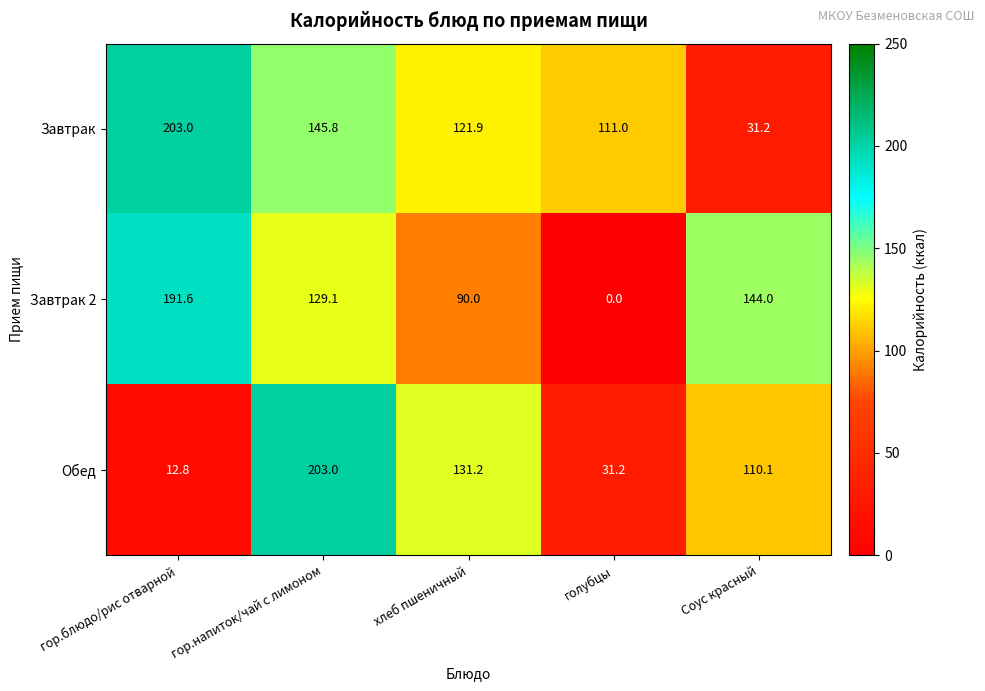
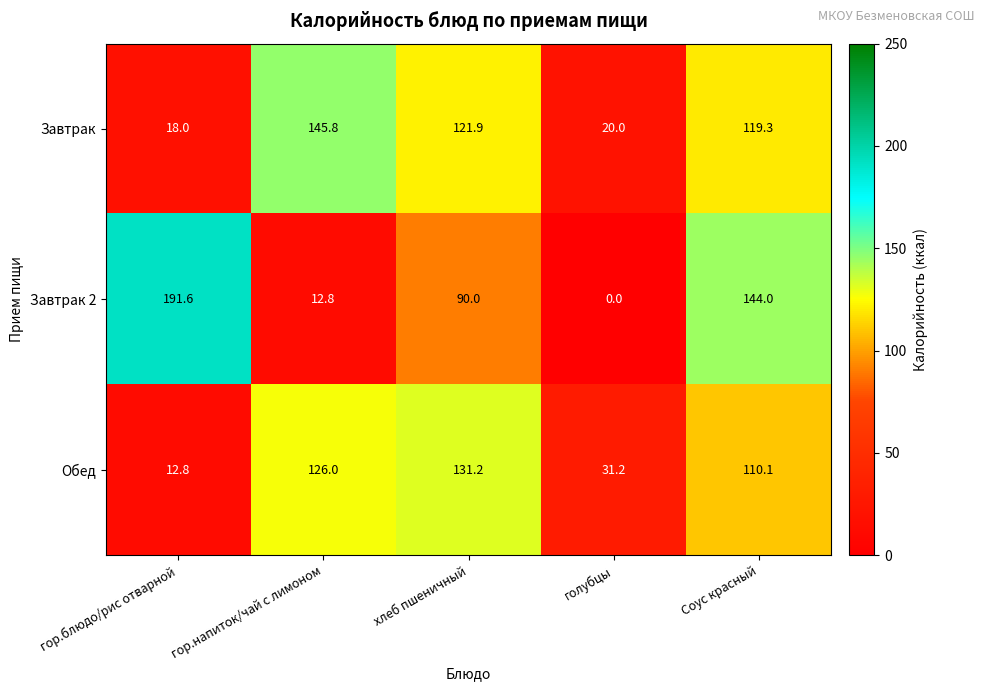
Завтрак, гор.блюдо/рис отварной: 203.0 -> 18.0
Завтрак, голубцы: 111.0 -> 20.0
Завтрак, Соус красный: 31.2 -> 119.3
Завтрак 2, гор.напиток/чай с лимоном: 129.1 -> 12.8
Обед, гор.напиток/чай с лимоном: 203.0 -> 126.0
